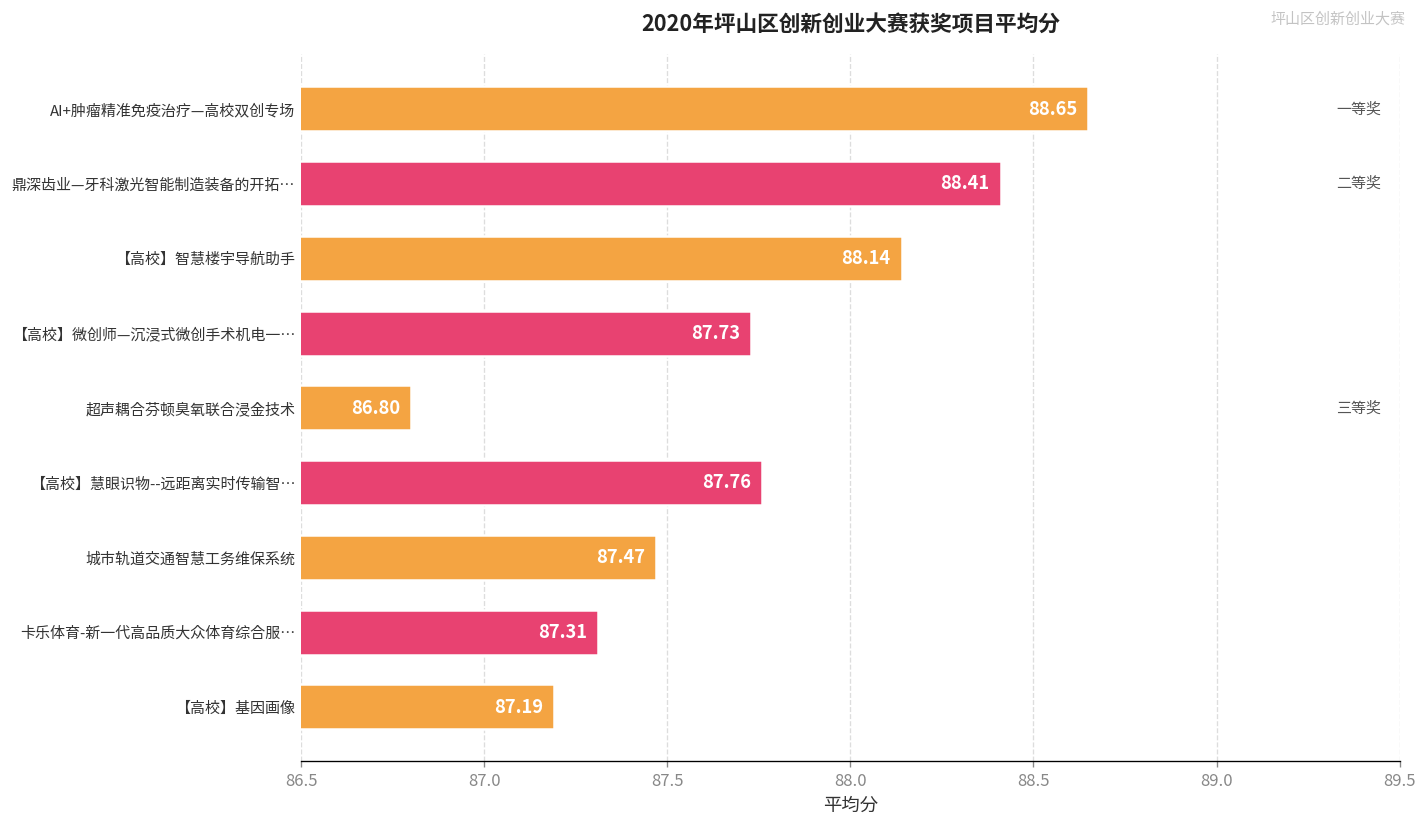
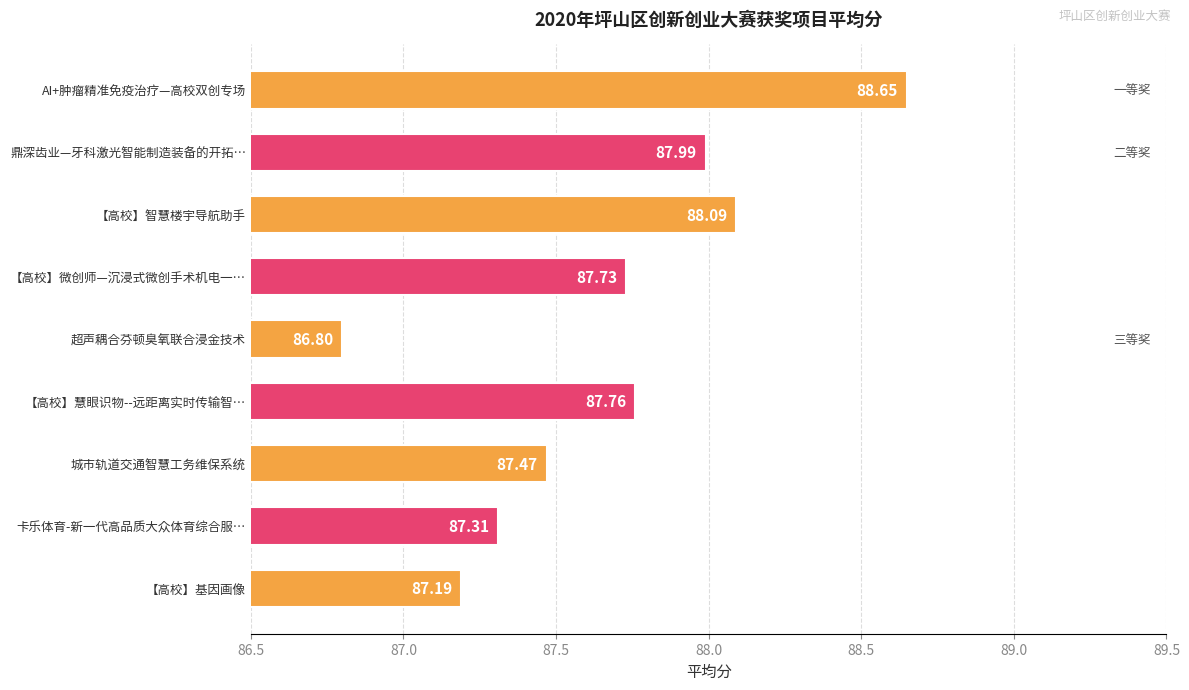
鼎深齿业—牙科激光智能制造装备的开拓…: 88.41 -> 87.99
【高校】智慧楼宇导航助手: 88.14 -> 88.09
